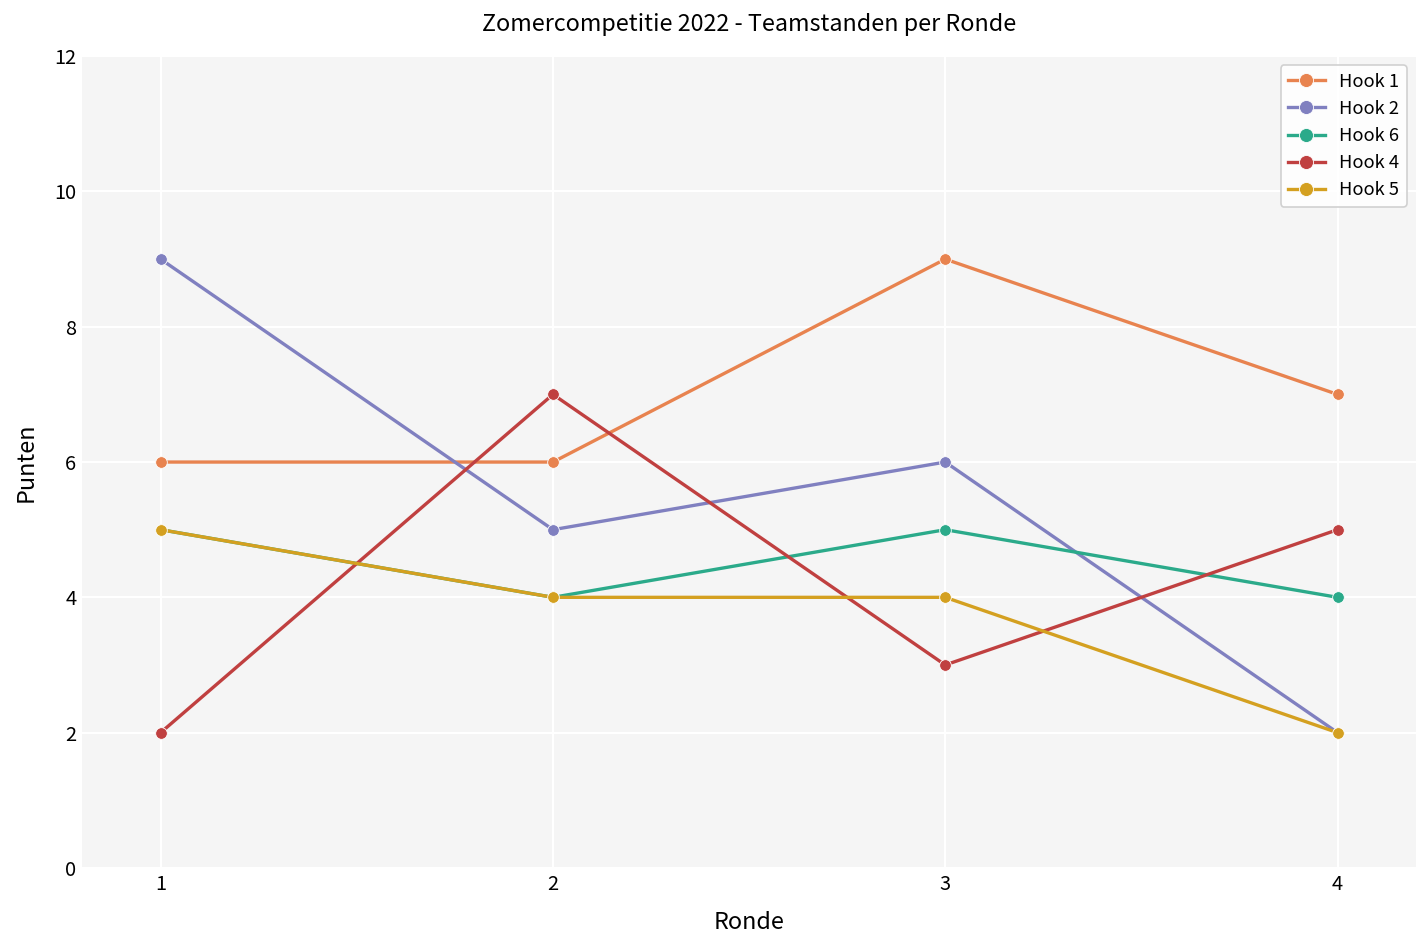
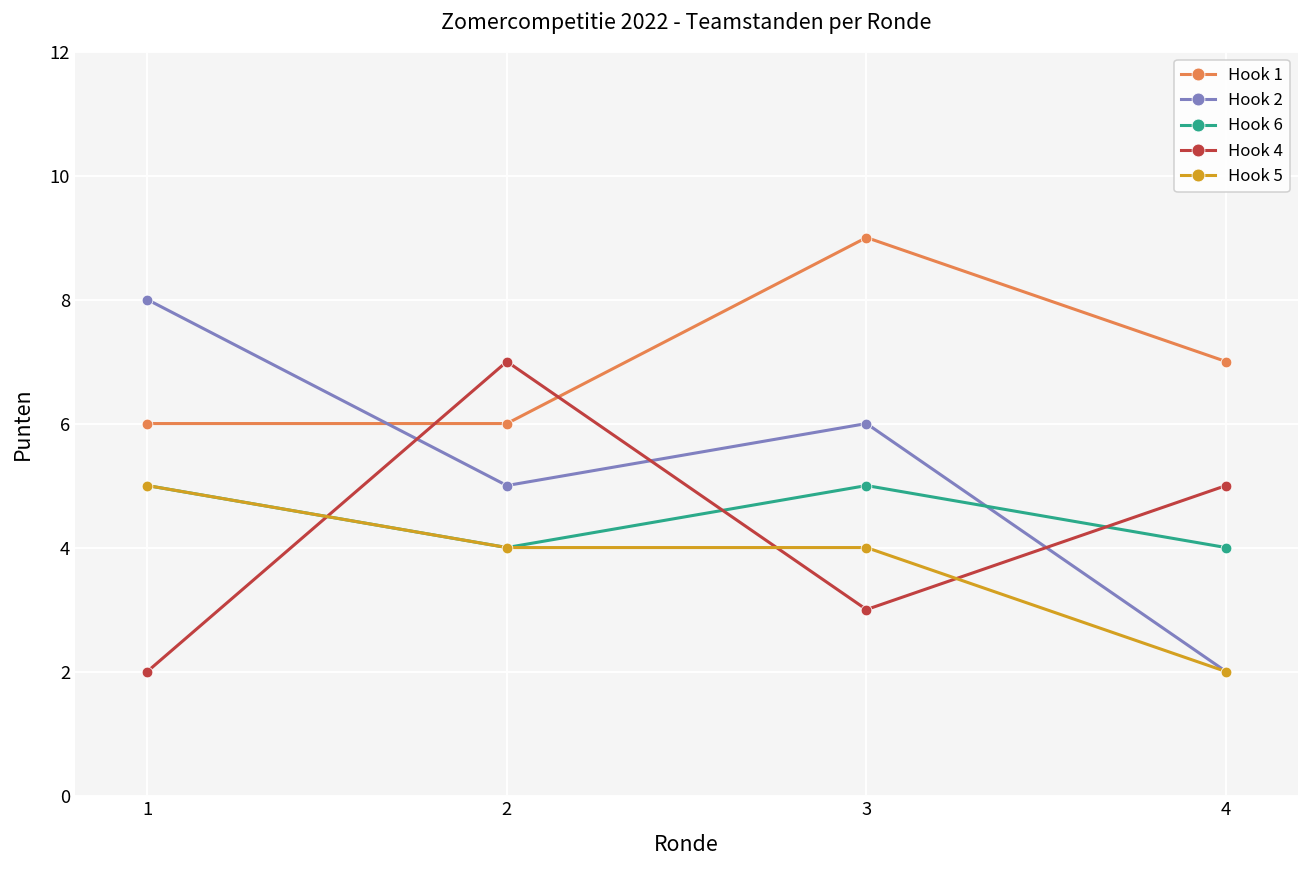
Hook 2, 1: 9 -> 8
